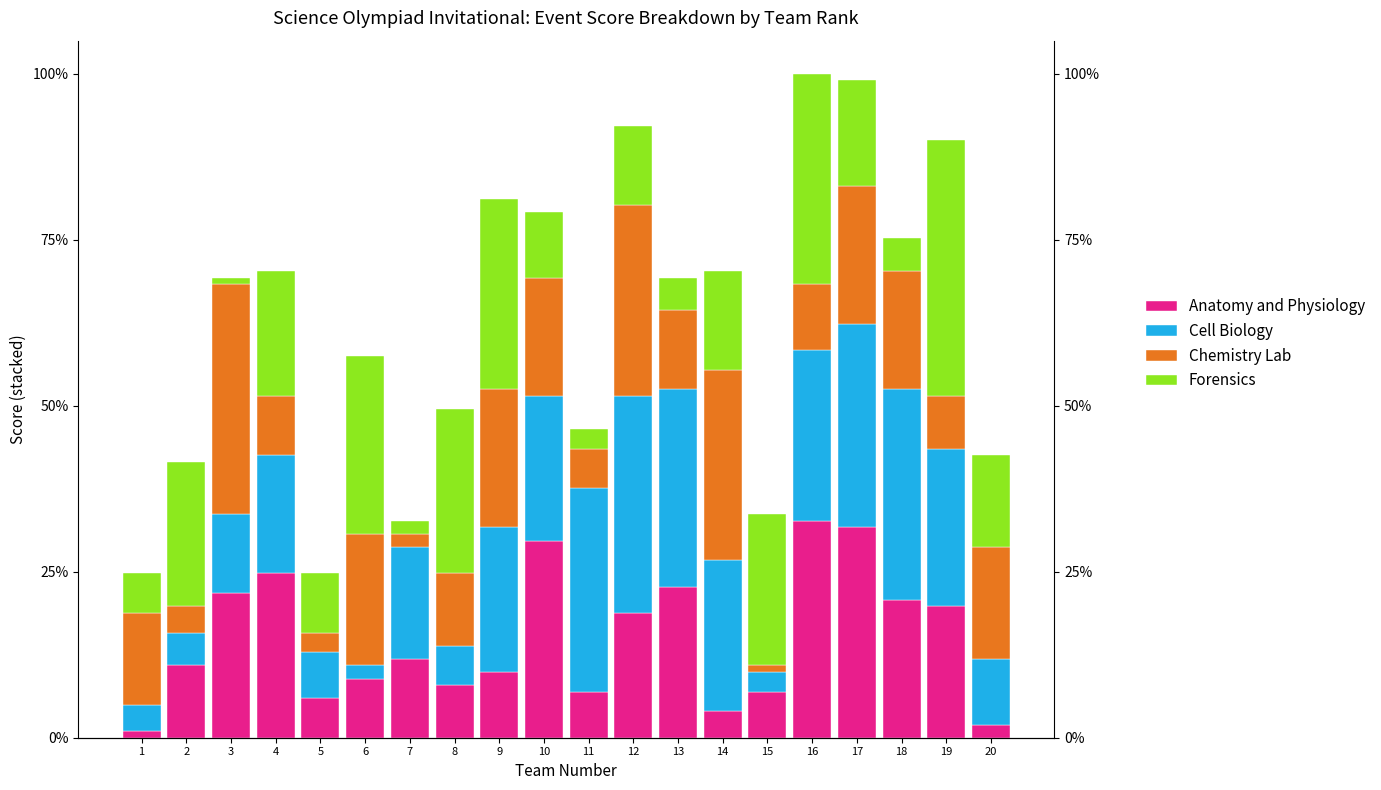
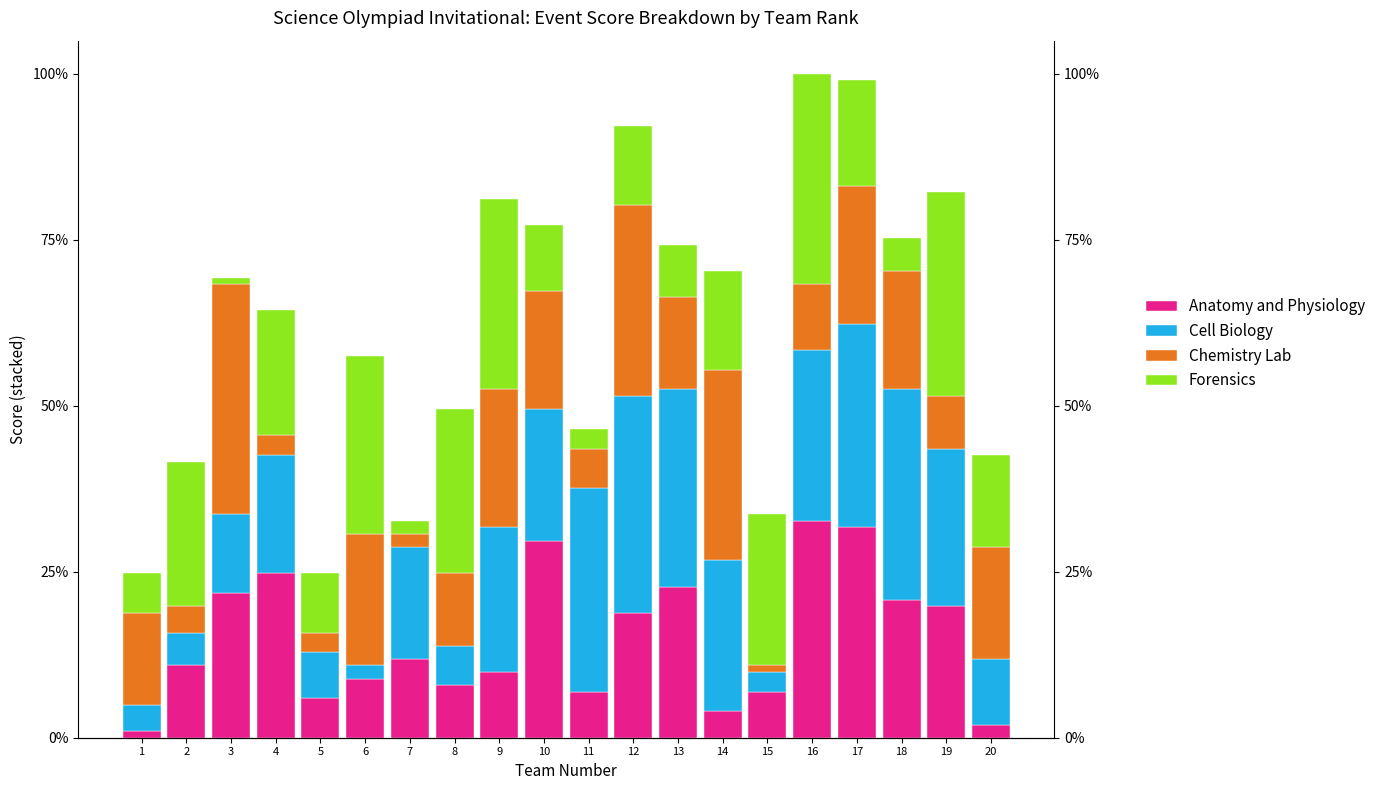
Chemistry Lab, 4: 9% -> 3%
Cell Biology, 10: 22% -> 20%
Chemistry Lab, 13: 12% -> 14%
Forensics, 13: 5% -> 8%
Forensics, 19: 39% -> 31%
